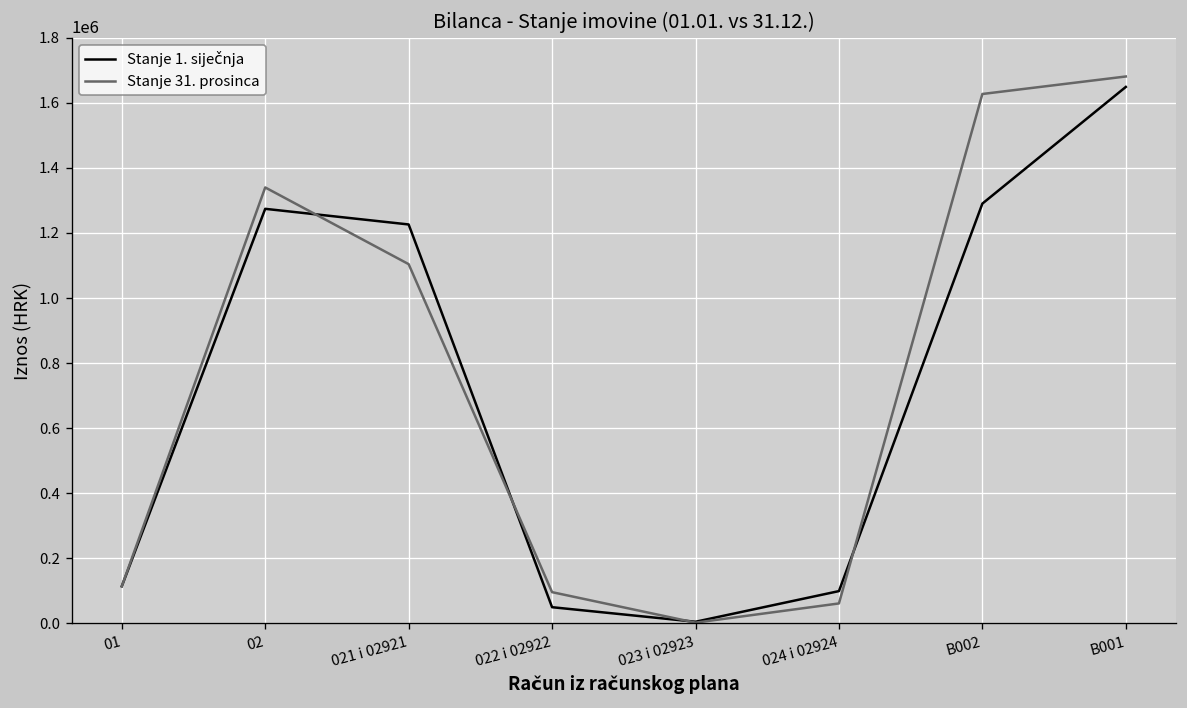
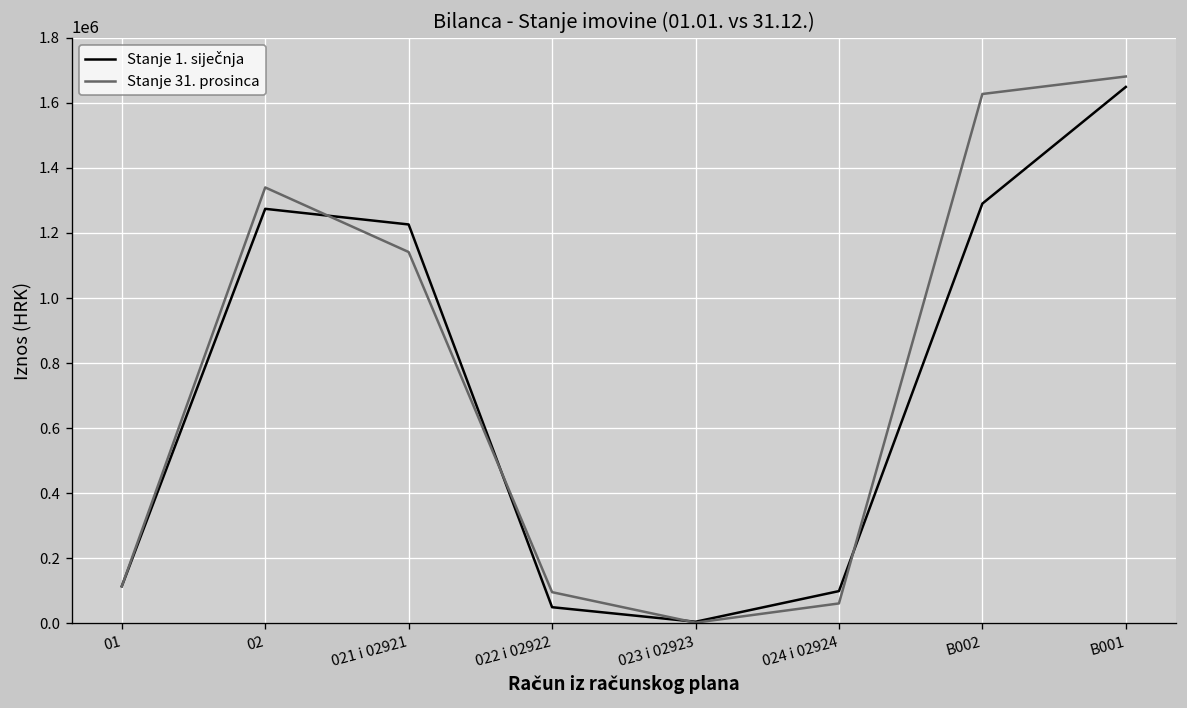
Stanje 31. prosinca, 021 i 02921: 1100000 -> 1140000
